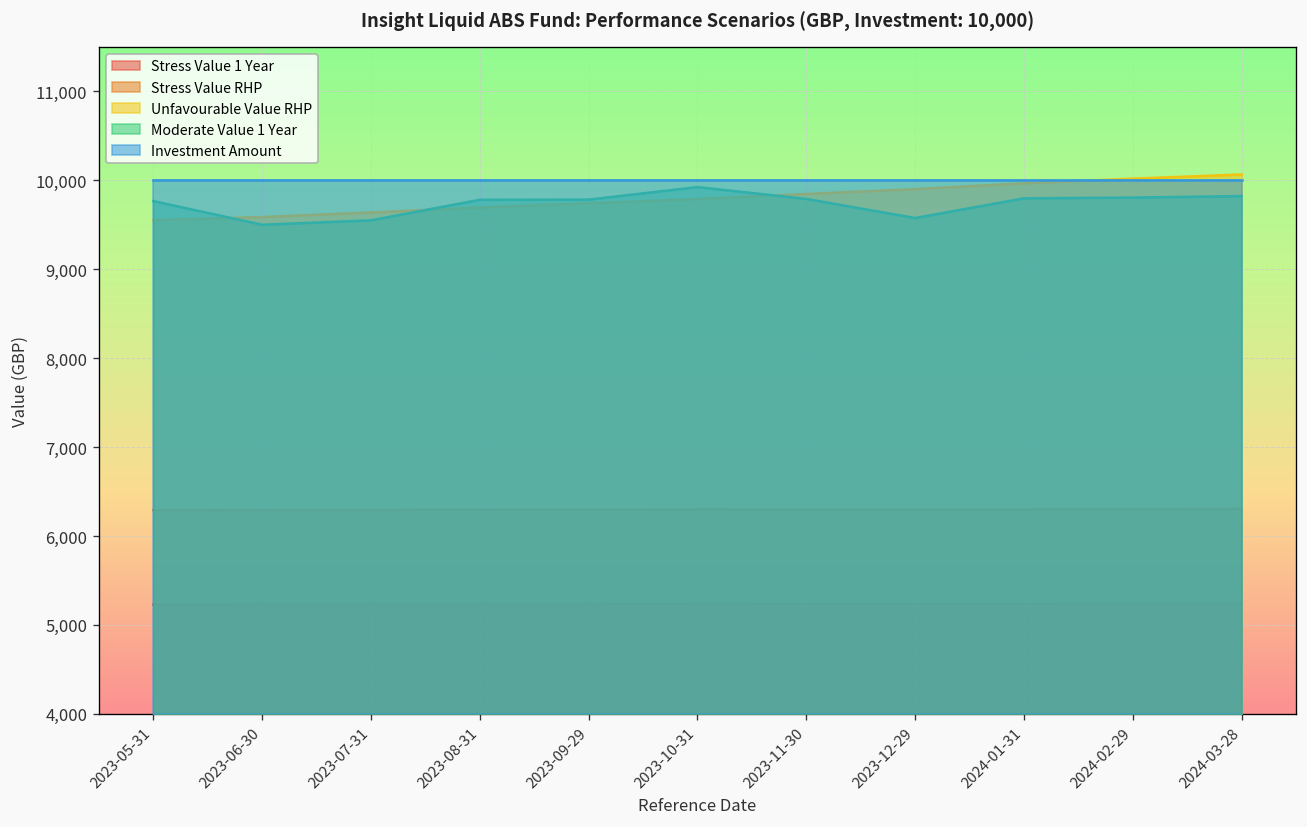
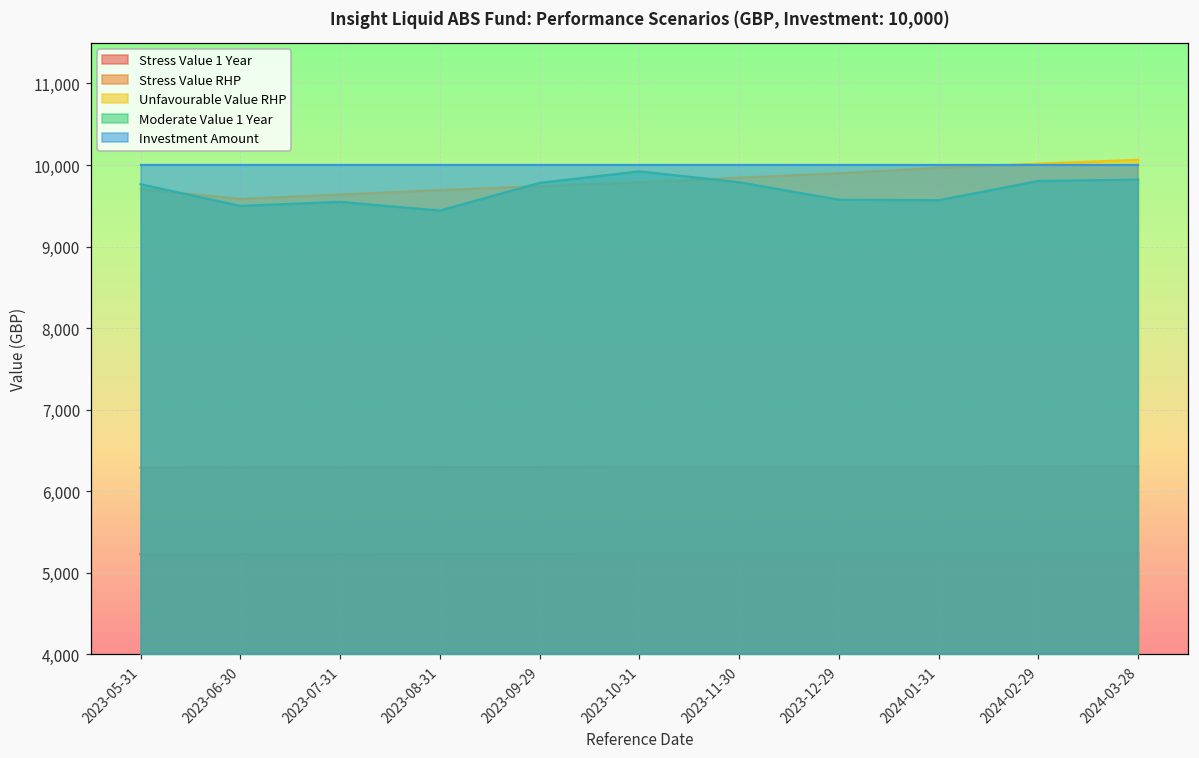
Unfavourable Value RHP, 2023-05-31: 9,500 -> 9,700
Moderate Value 1 Year, 2023-08-31: 9,800 -> 9,400
Moderate Value 1 Year, 2024-01-31: 9,800 -> 9,600
